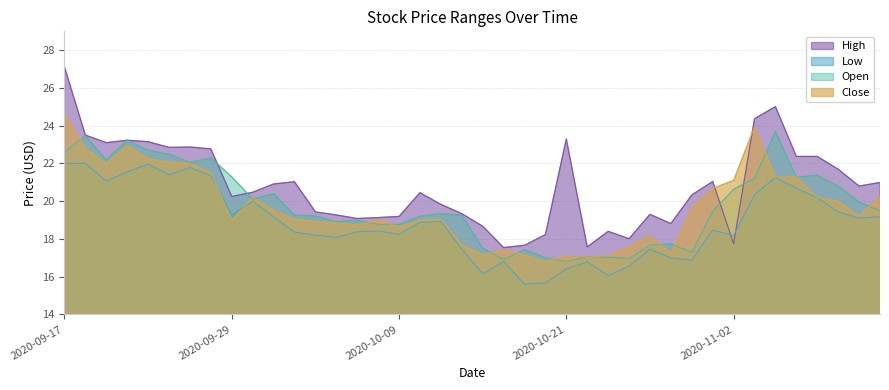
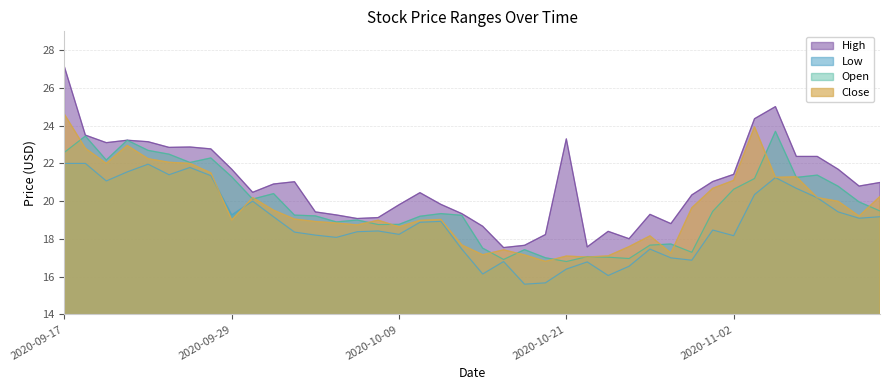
High, 2020-09-29: 20.3 -> 21.7
High, 2020-10-09: 19.2 -> 19.8
High, 2020-11-02: 17.7 -> 21.4
